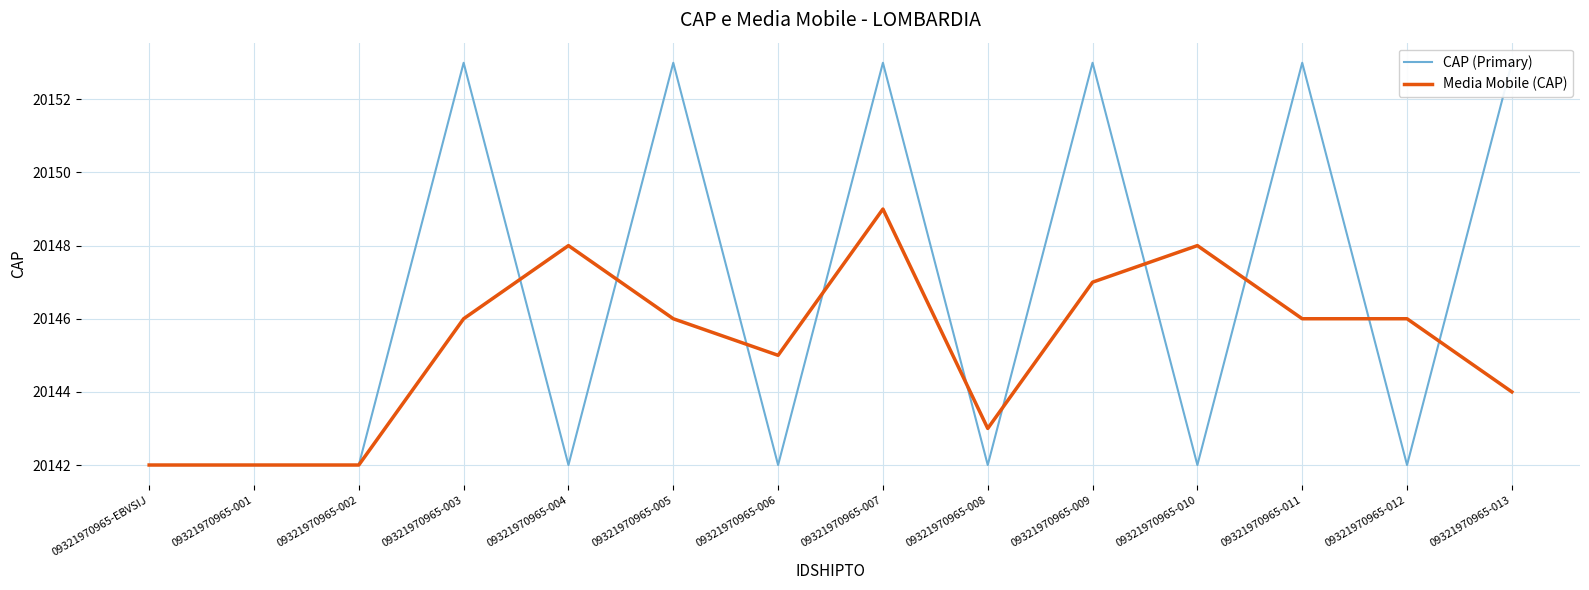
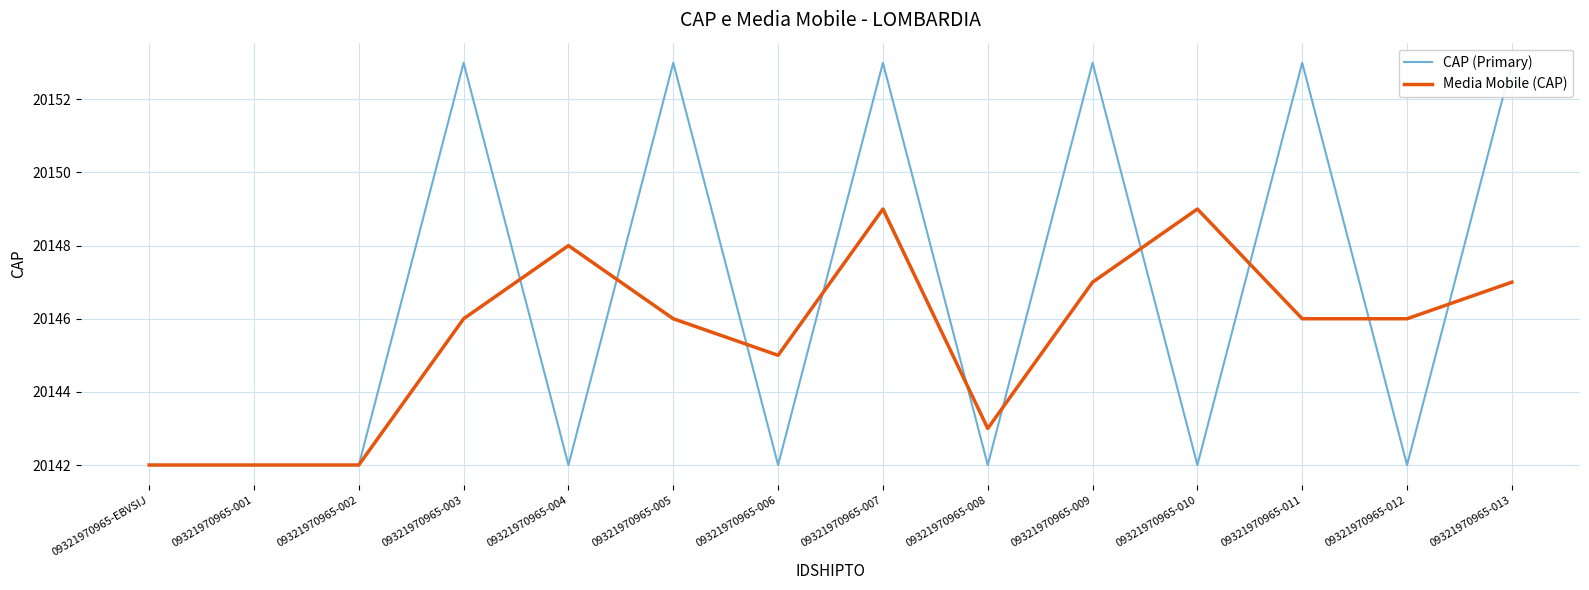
Media Mobile (CAP), 09321970965-010: 20148 -> 20149
Media Mobile (CAP), 09321970965-013: 20144 -> 20147
